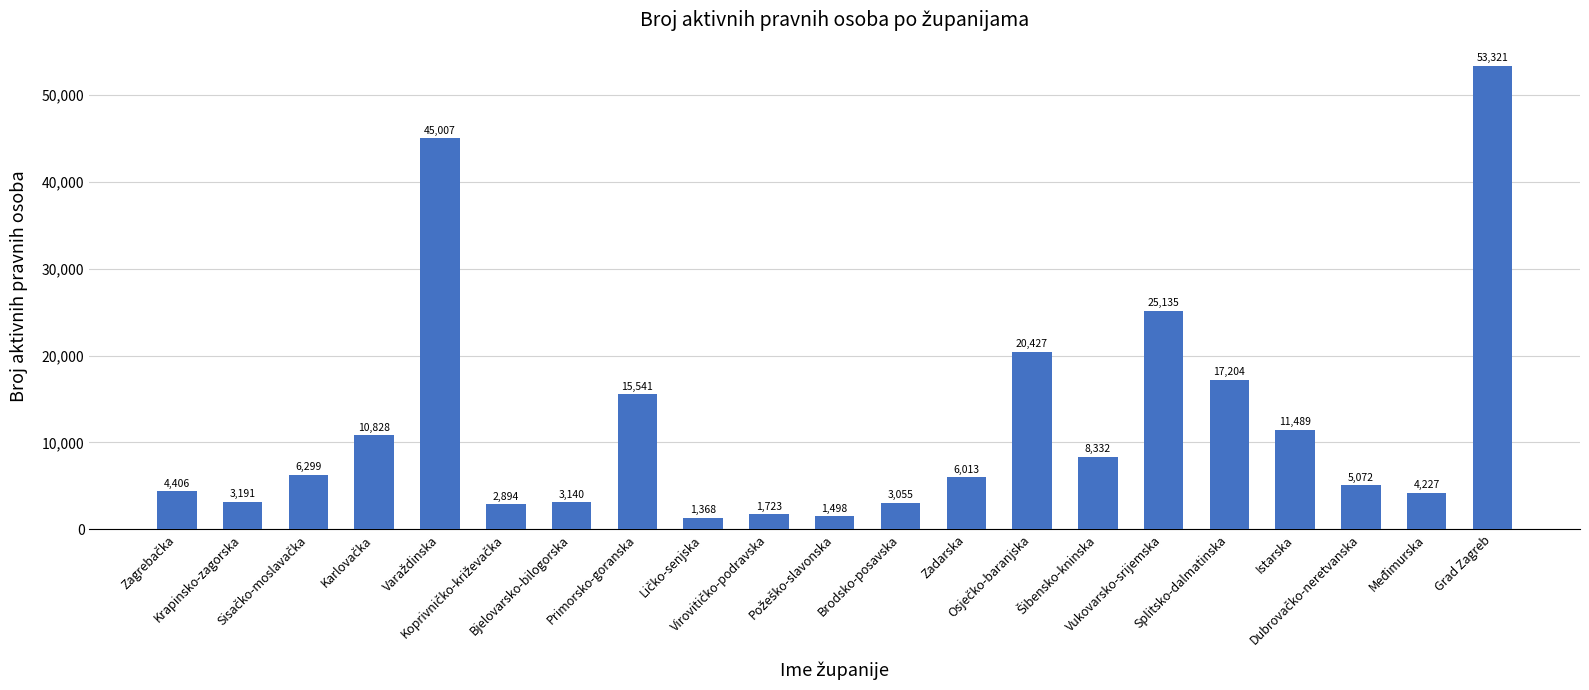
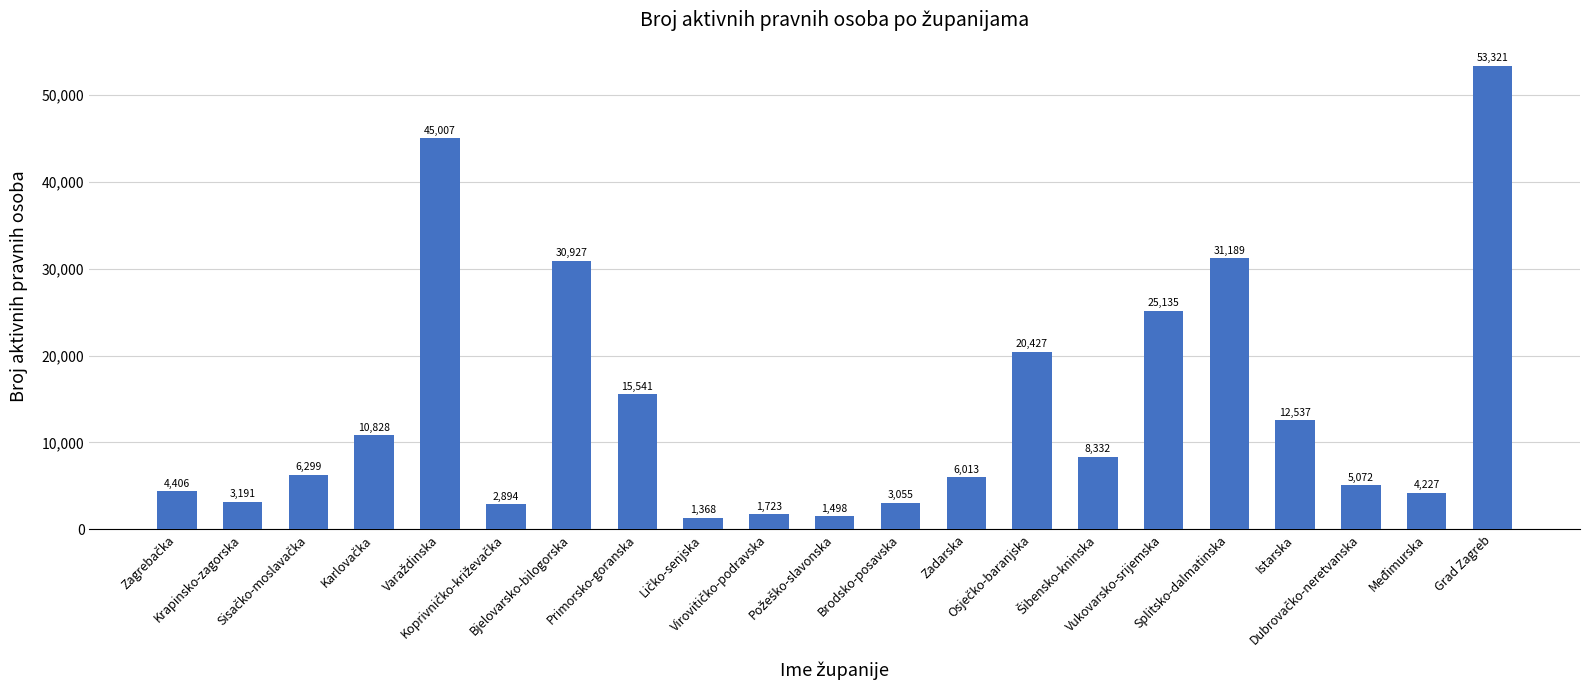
Bjelovarsko-bilogorska: 3,140 -> 30,927
Splitsko-dalmatinska: 17,204 -> 31,189
Istarska: 11,489 -> 12,537
